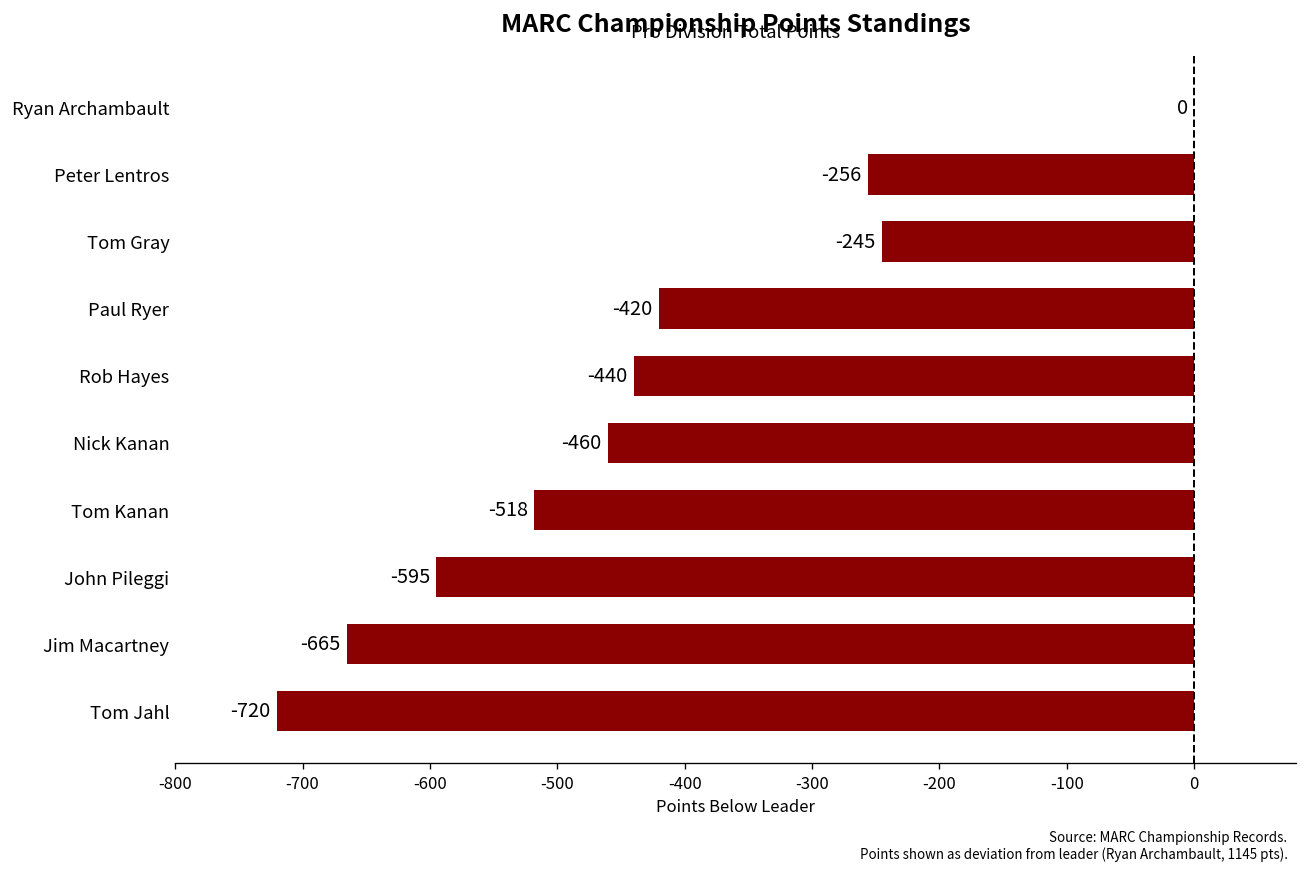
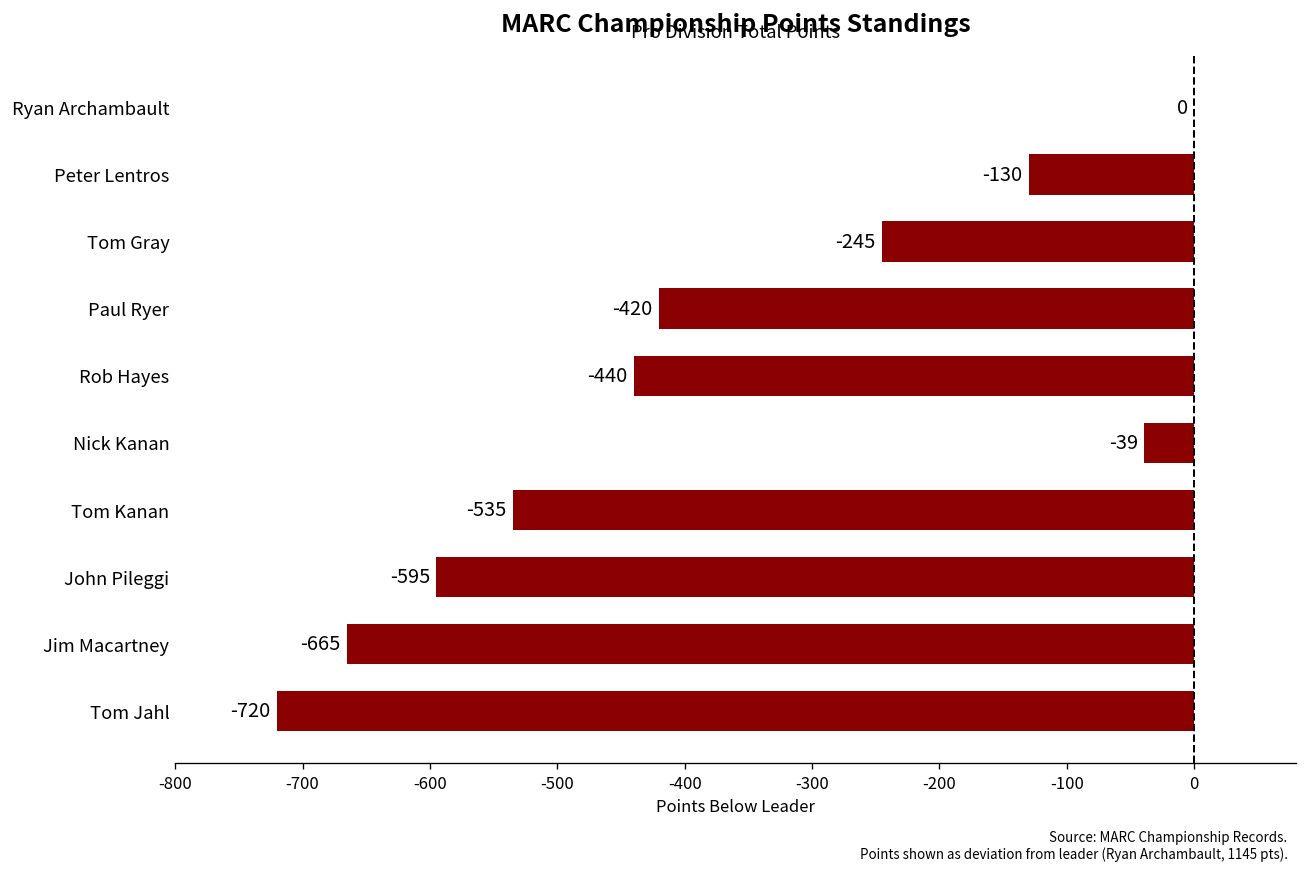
Peter Lentros: -256 -> -130
Nick Kanan: -460 -> -39
Tom Kanan: -518 -> -535
